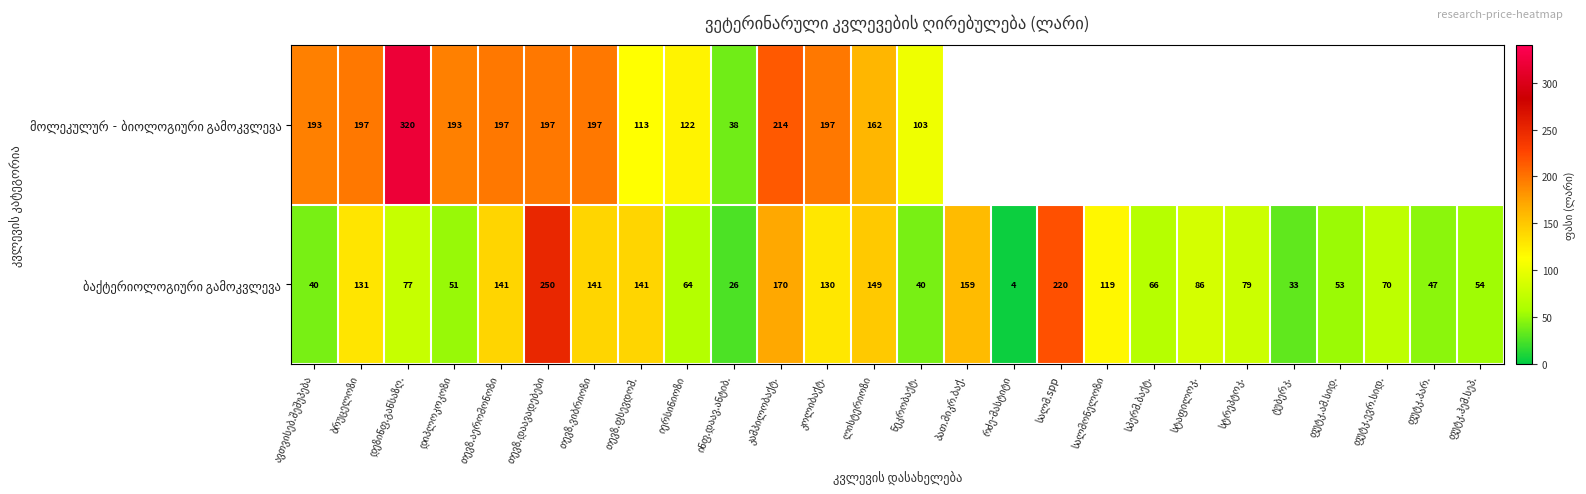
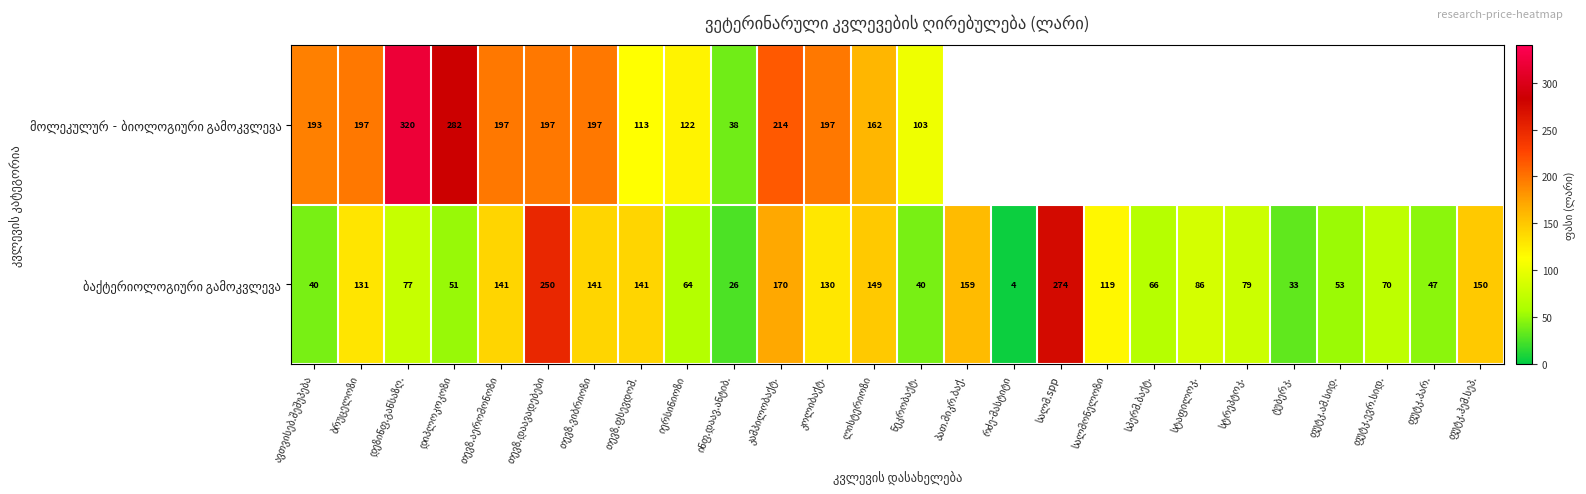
მოლეკულურ‐ბიოლოგიური გამოკვლევა, დიპლოკოკოზი: 193 -> 282
ბაქტერიოლოგიური გამოკვლევა, სალმ.spp: 220 -> 274
ბაქტერიოლოგიური გამოკვლევა, ფუტკ.ჰემ.სეპ.: 54 -> 150
